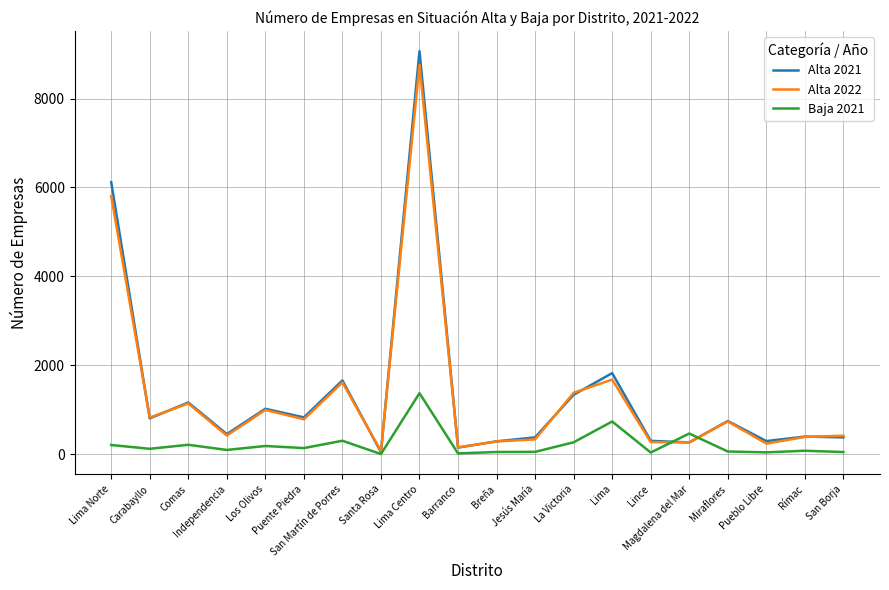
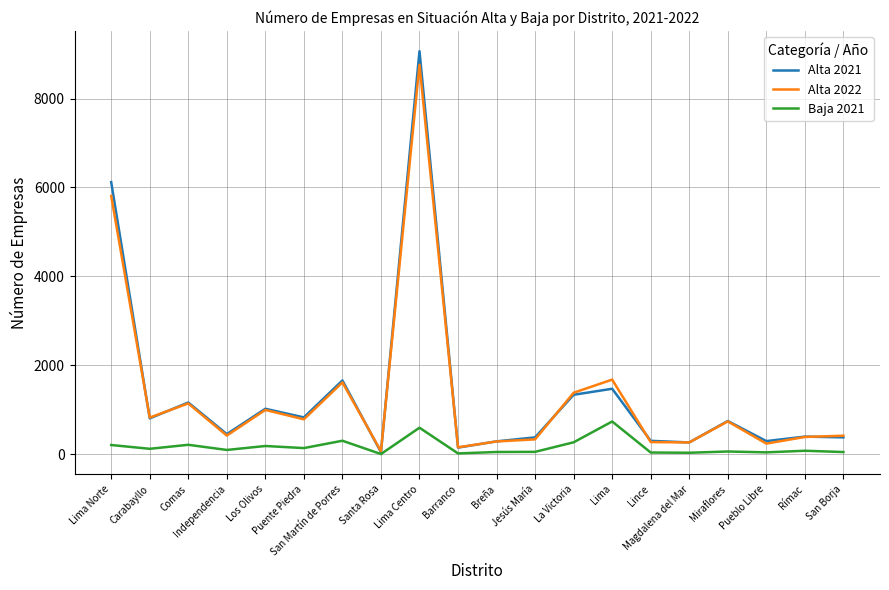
Baja 2021, Lima Centro: 1400 -> 600
Alta 2021, Lima: 1800 -> 1500
Baja 2021, Magdalena del Mar: 500 -> 0
